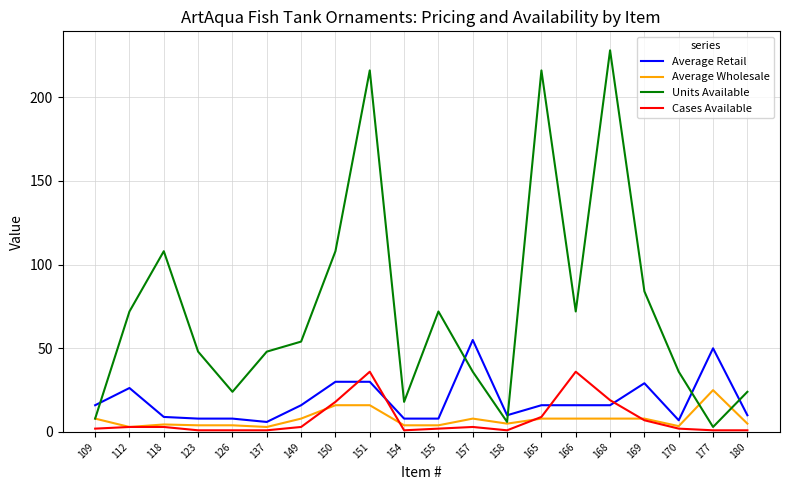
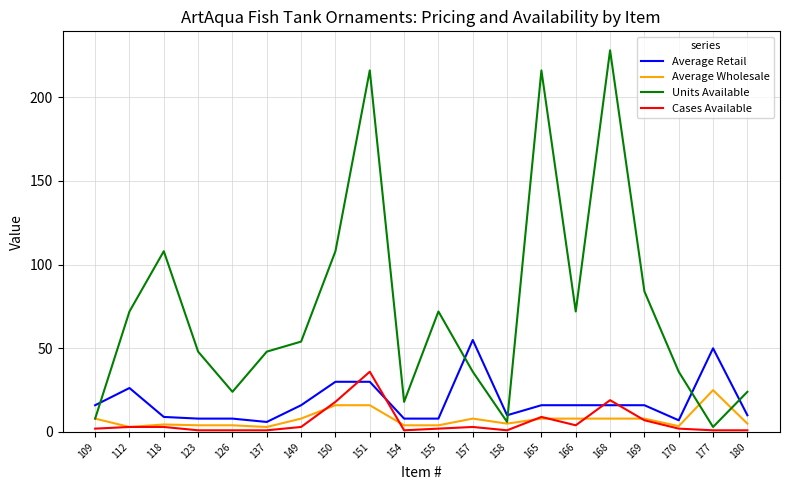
Cases Available, 166: 36 -> 4
Average Retail, 169: 29 -> 16
